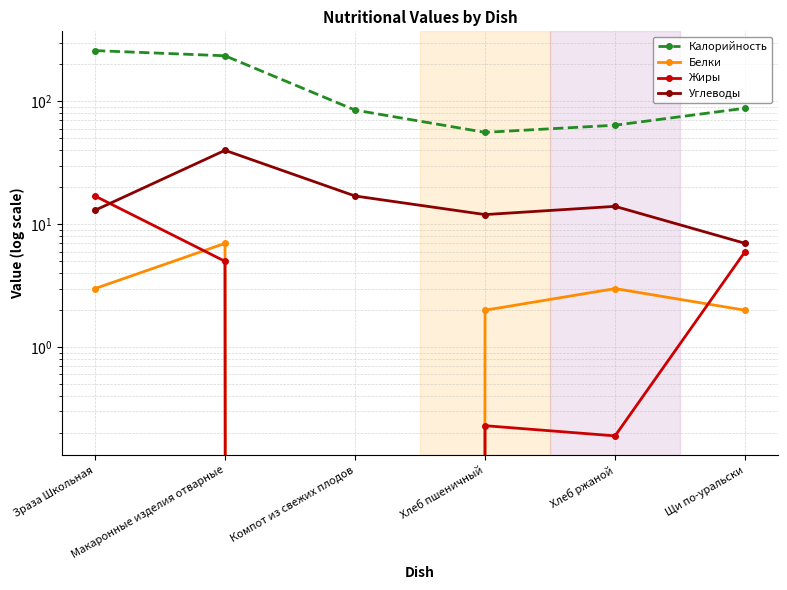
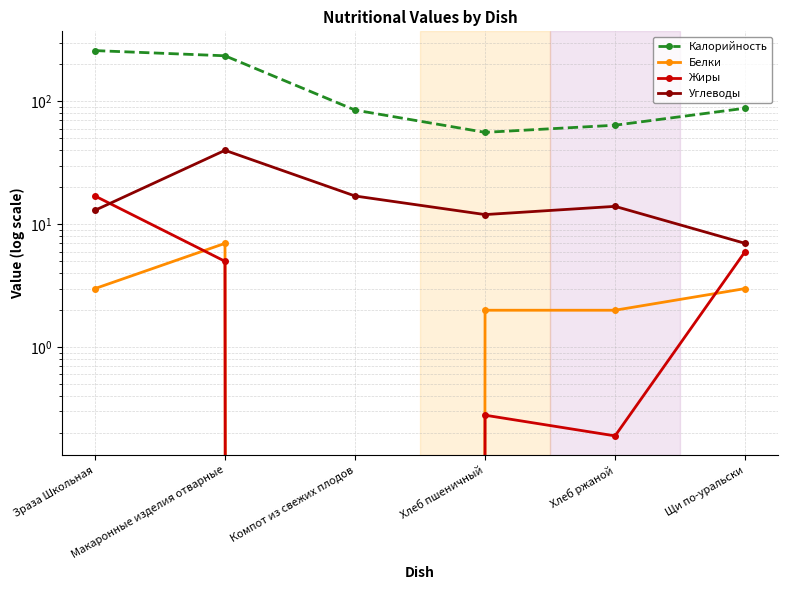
Жиры, Хлеб пшеничный: 0.23 -> 0.28
Белки, Хлеб ржаной: 3 -> 2
Белки, Щи по-уральски: 2 -> 3
